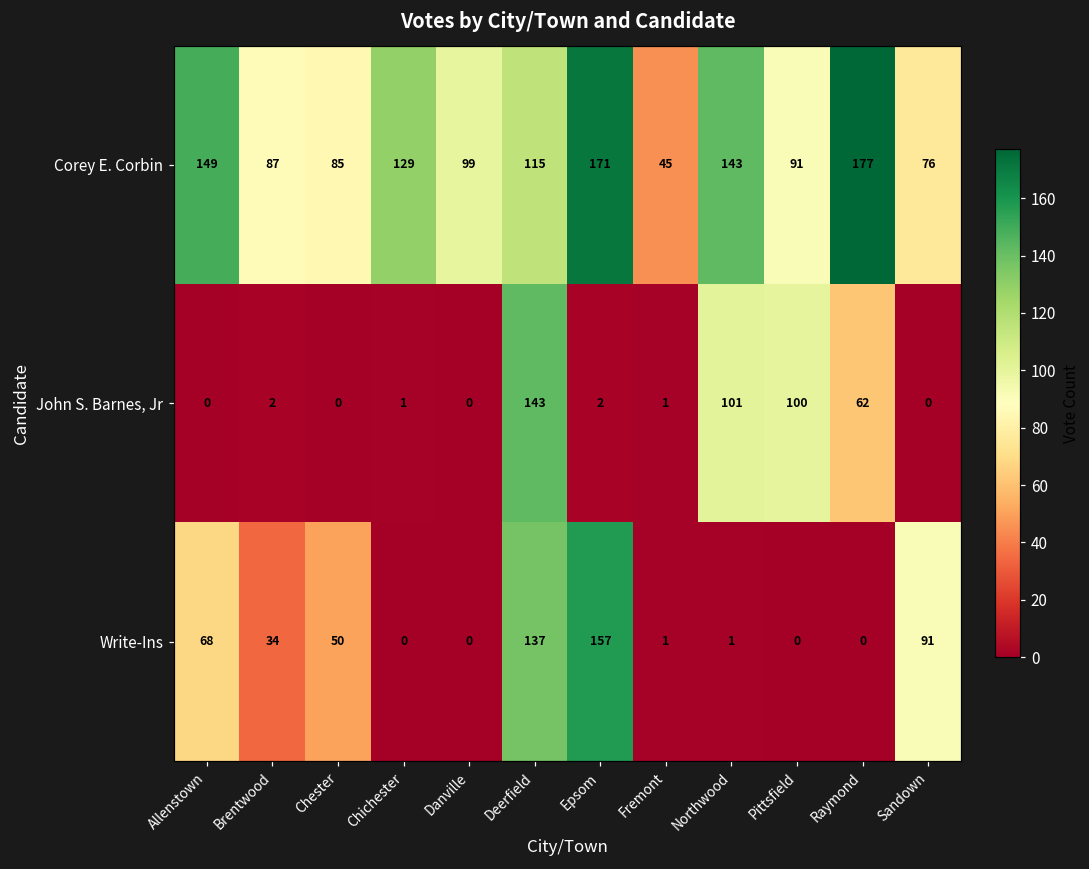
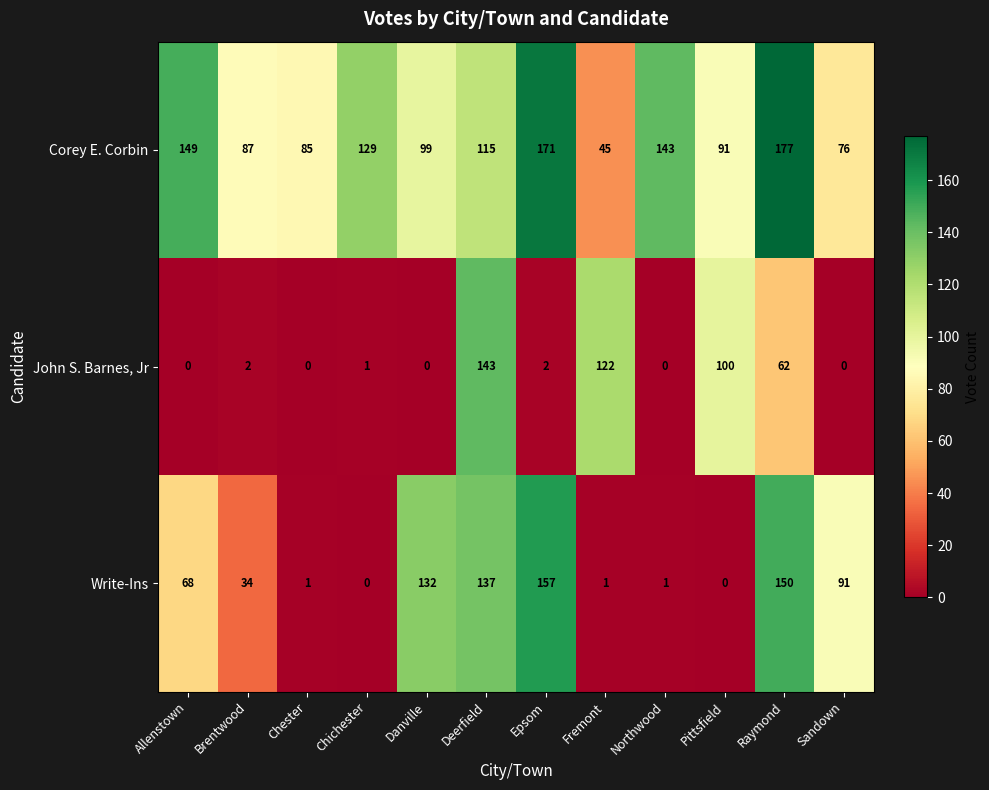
John S. Barnes, Jr, Fremont: 1 -> 122
John S. Barnes, Jr, Northwood: 101 -> 0
Write-Ins, Chester: 50 -> 1
Write-Ins, Danville: 0 -> 132
Write-Ins, Raymond: 0 -> 150
